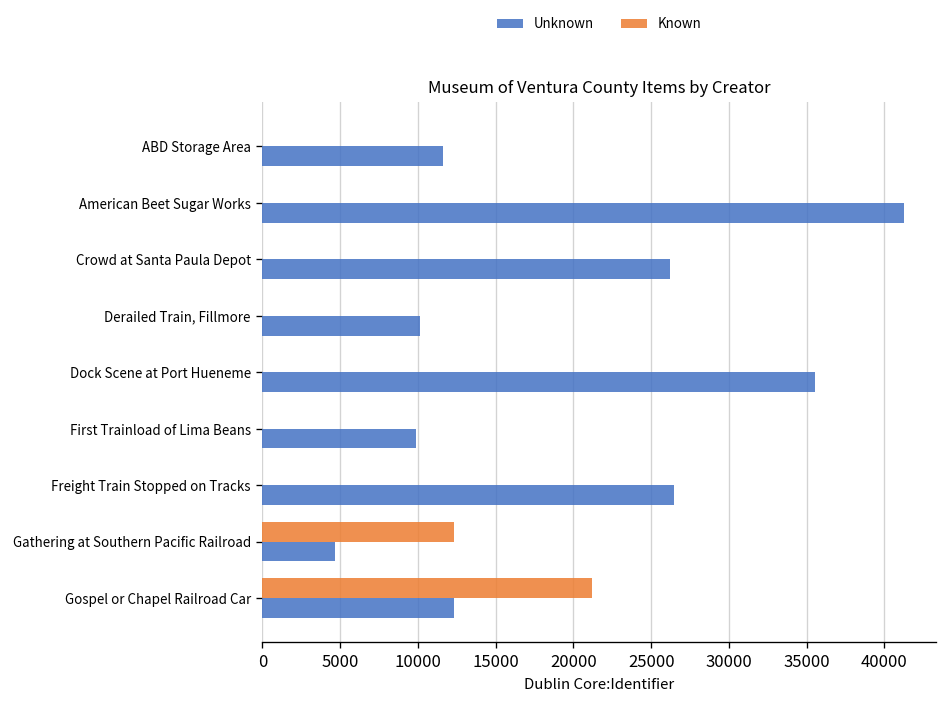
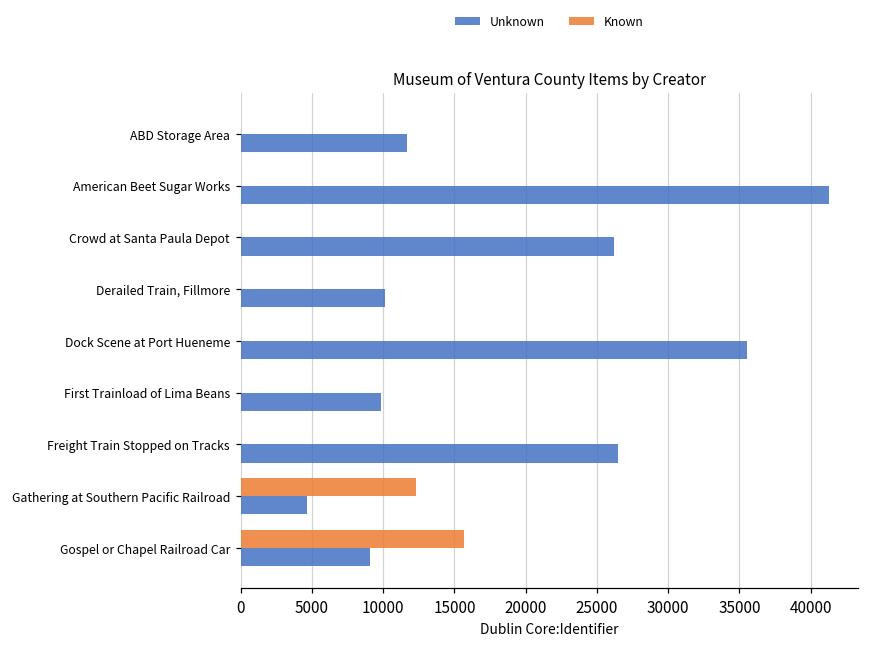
Known, Gospel or Chapel Railroad Car: 21200 -> 15700
Unknown, Gospel or Chapel Railroad Car: 12300 -> 9100
